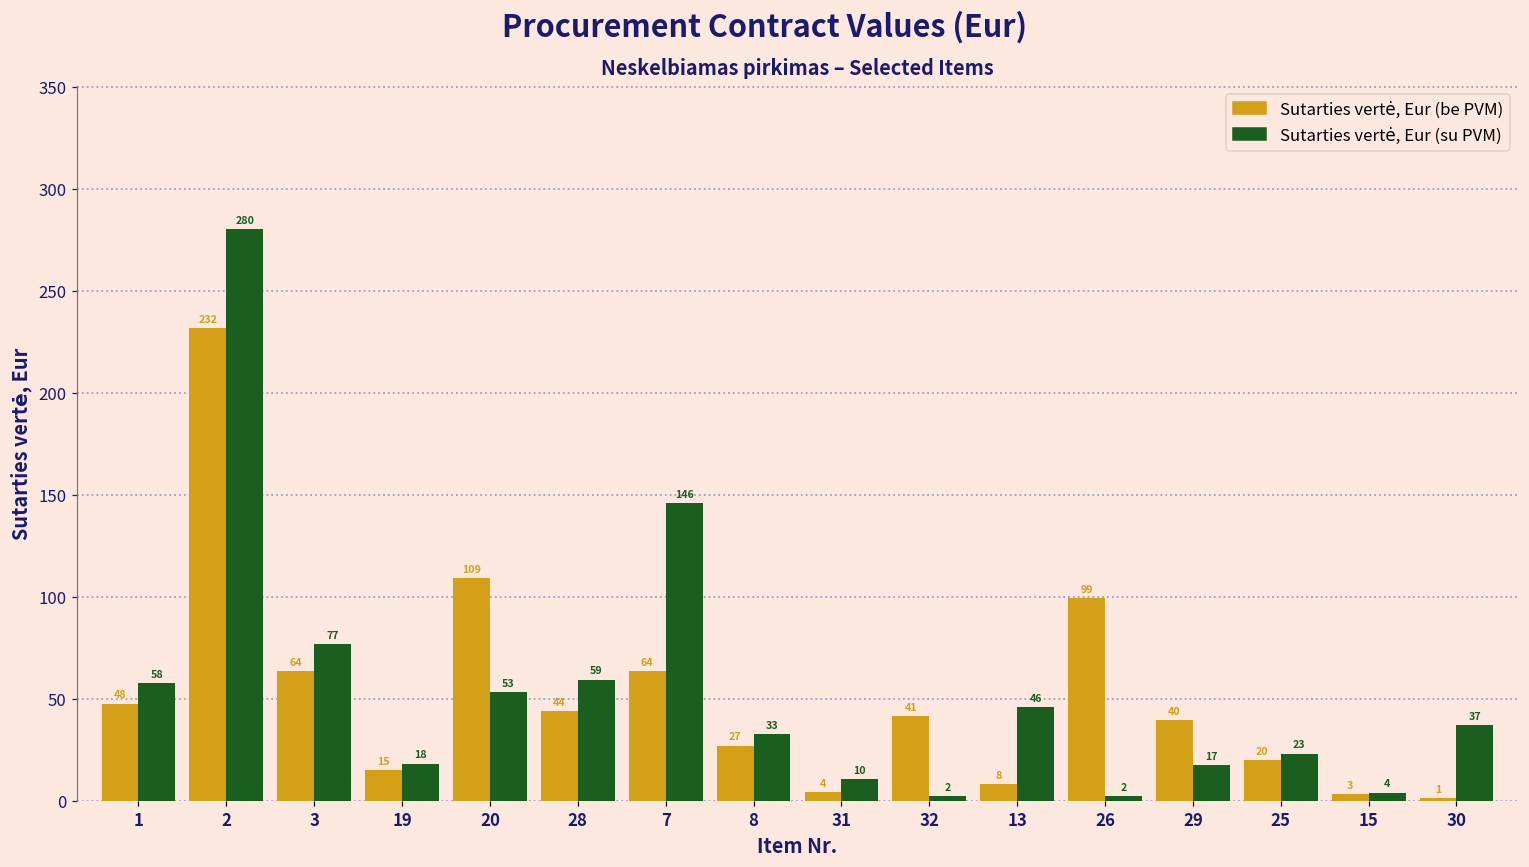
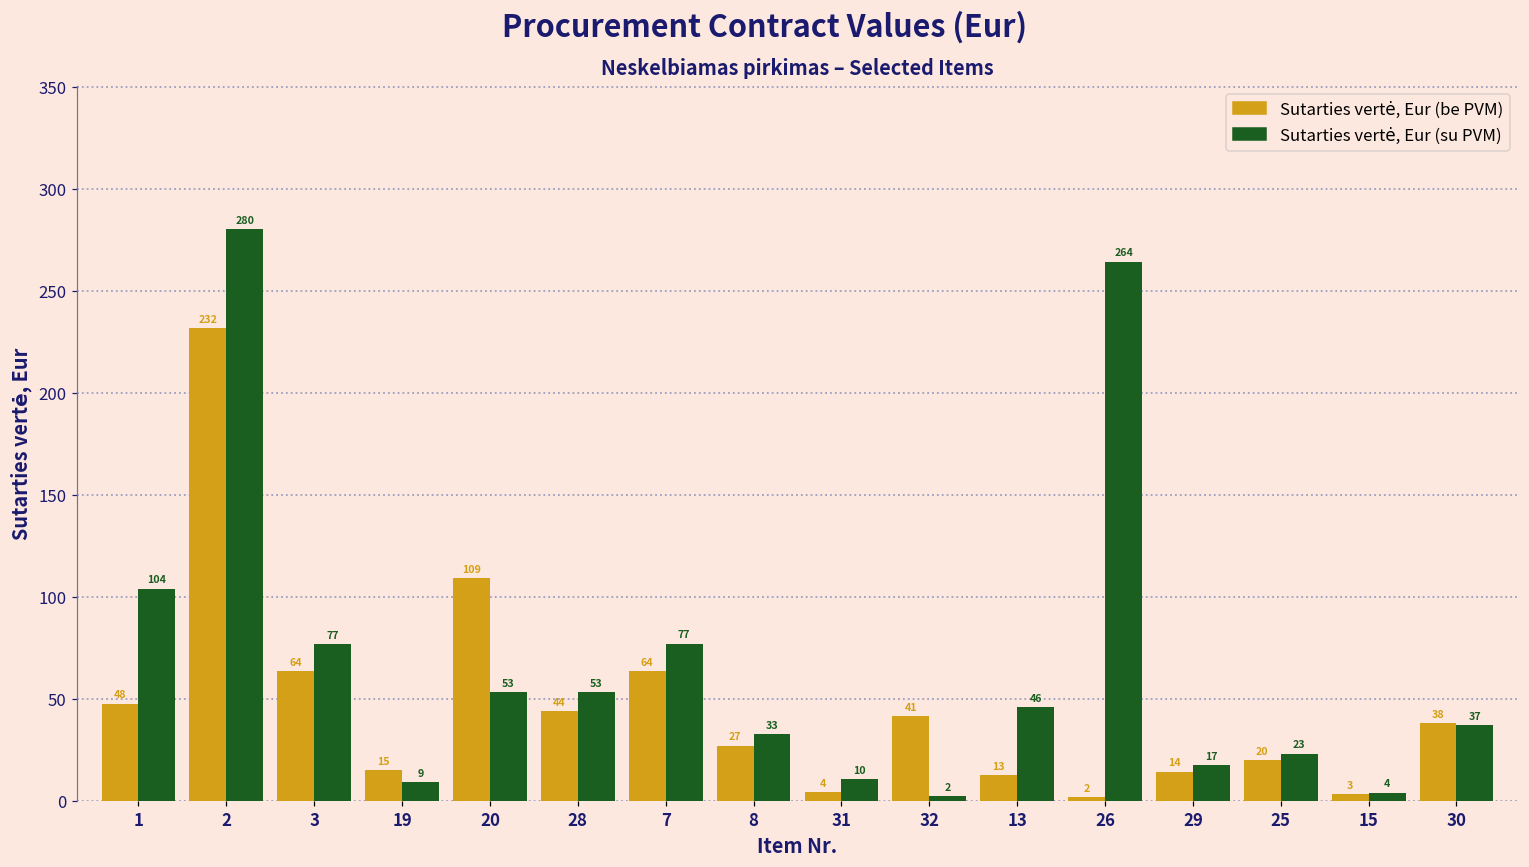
Sutarties vertė, Eur (su PVM), 1: 58 -> 104
Sutarties vertė, Eur (su PVM), 19: 18 -> 9
Sutarties vertė, Eur (su PVM), 28: 59 -> 53
Sutarties vertė, Eur (su PVM), 7: 146 -> 77
Sutarties vertė, Eur (be PVM), 13: 8 -> 13
Sutarties vertė, Eur (be PVM), 26: 99 -> 2
Sutarties vertė, Eur (su PVM), 26: 2 -> 264
Sutarties vertė, Eur (be PVM), 29: 40 -> 14
Sutarties vertė, Eur (be PVM), 30: 1 -> 38
